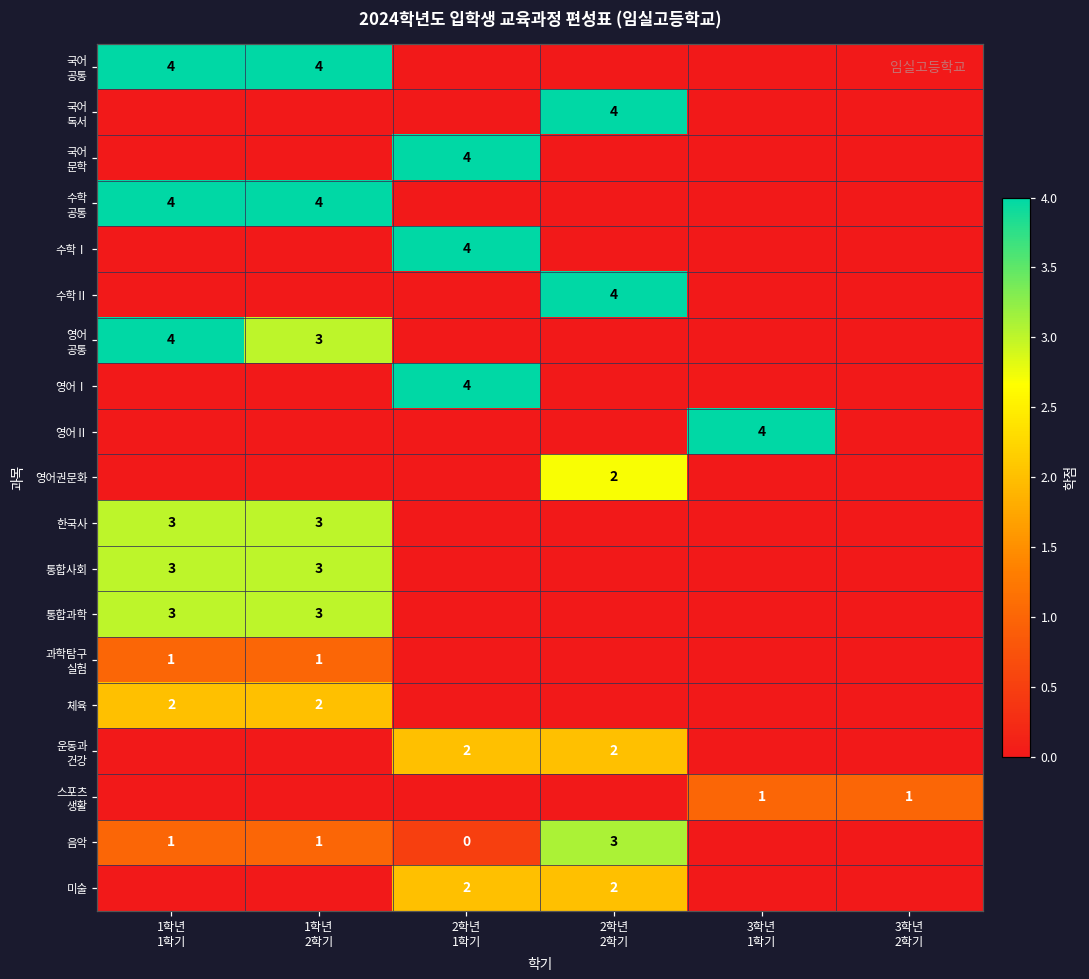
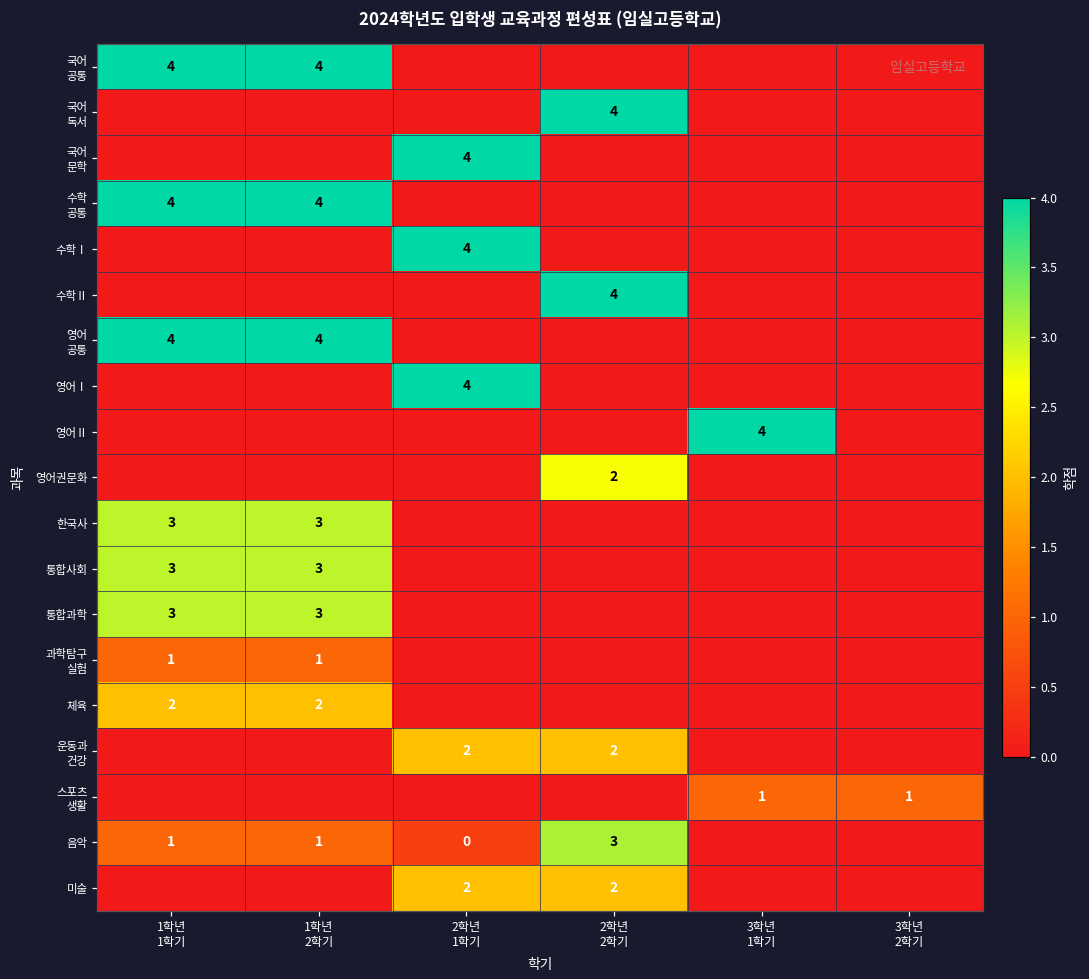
영어 공통, 1학년 2학기: 3 -> 4
